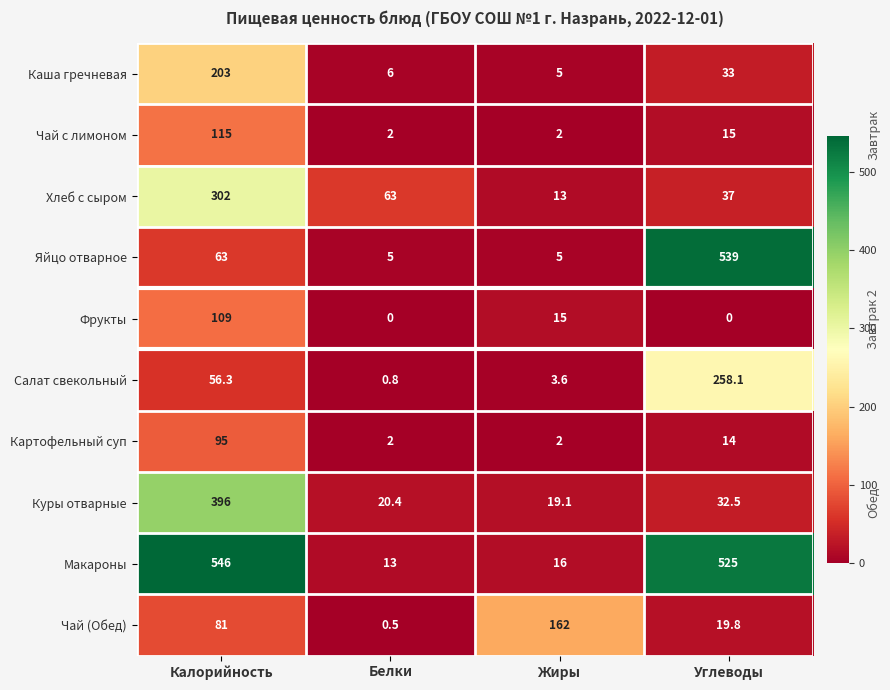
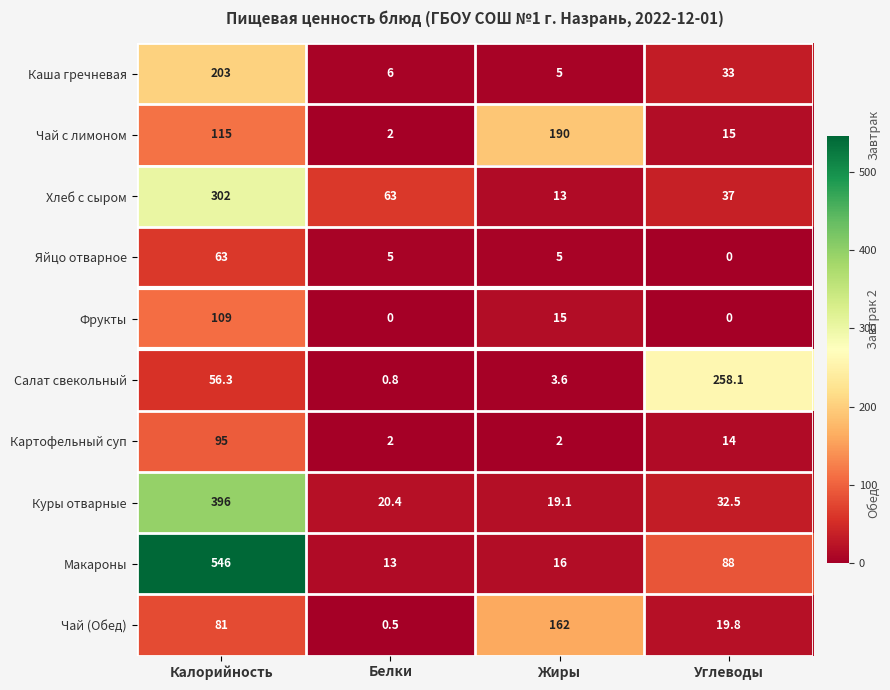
Чай с лимоном, Жиры: 2 -> 190
Яйцо отварное, Углеводы: 539 -> 0
Макароны, Углеводы: 525 -> 88
